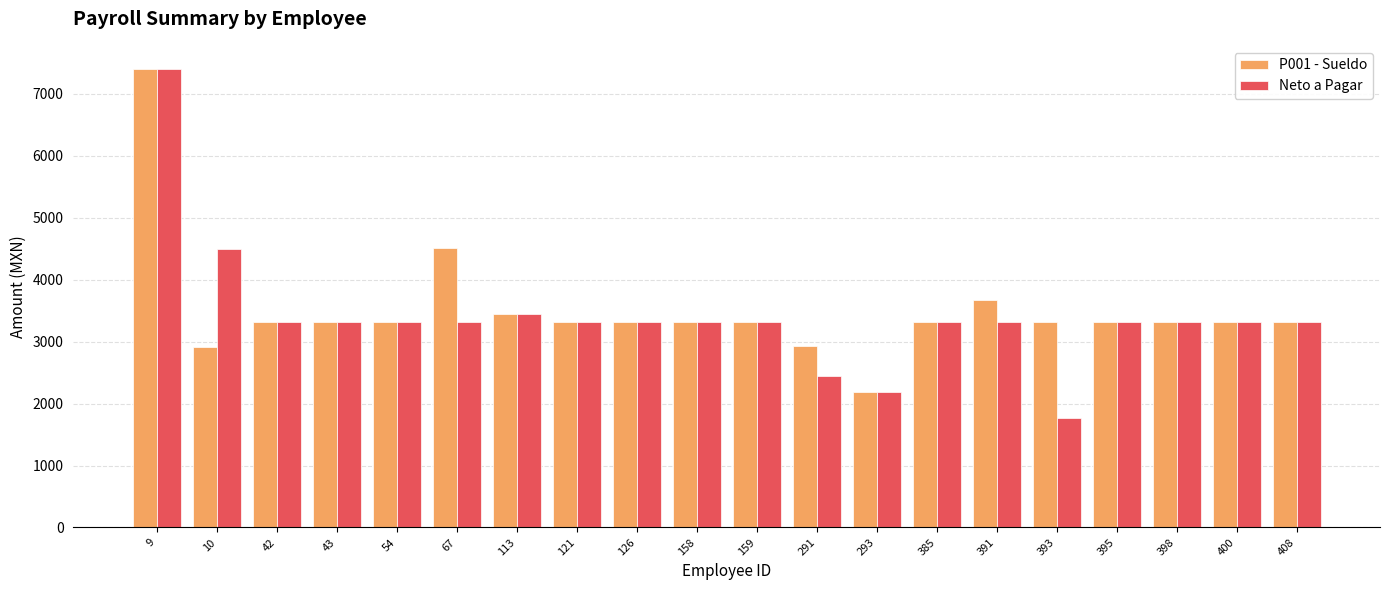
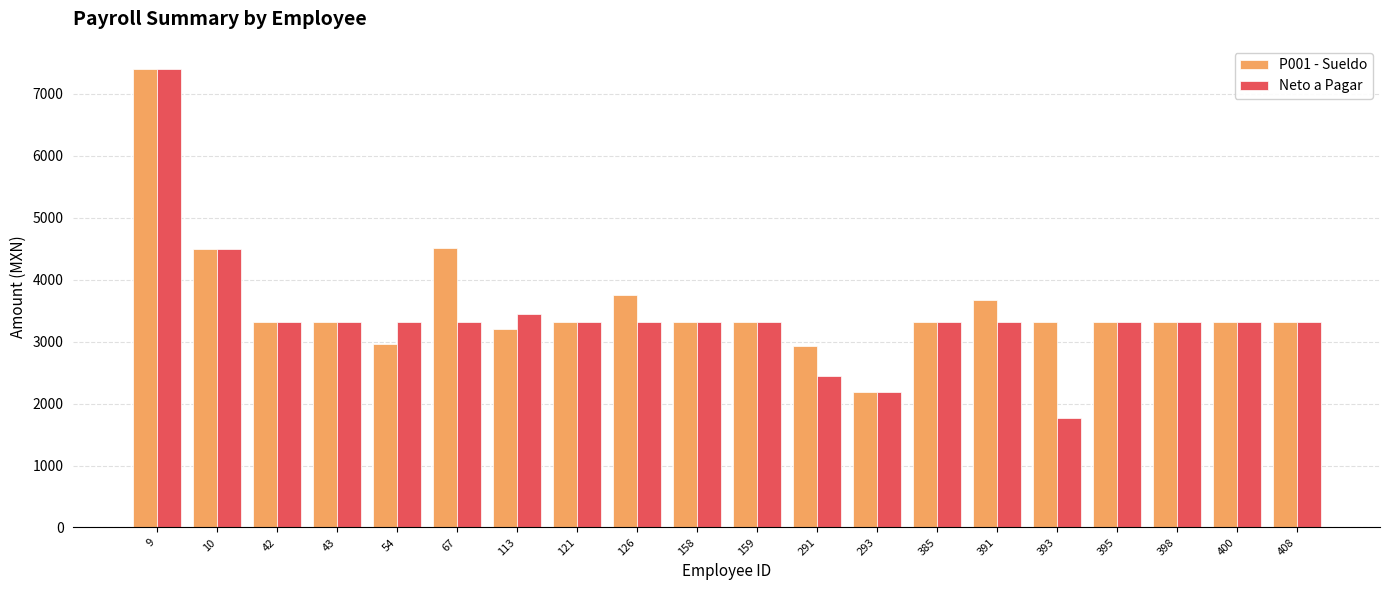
P001 - Sueldo, 10: 2900 -> 4500
P001 - Sueldo, 54: 3300 -> 3000
P001 - Sueldo, 113: 3400 -> 3200
P001 - Sueldo, 126: 3300 -> 3800
